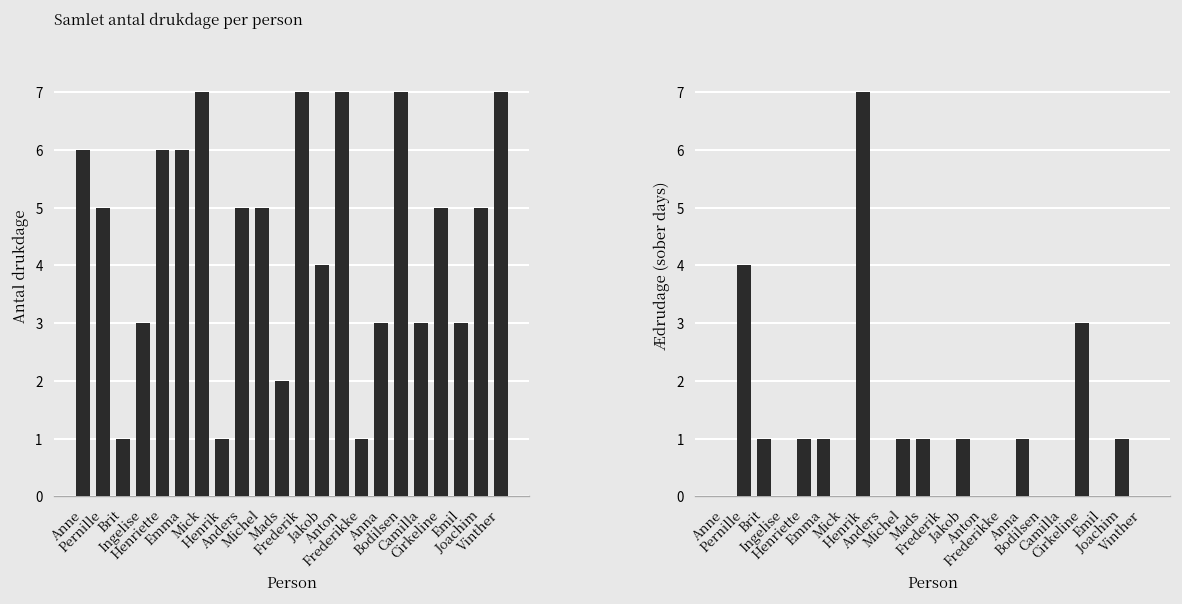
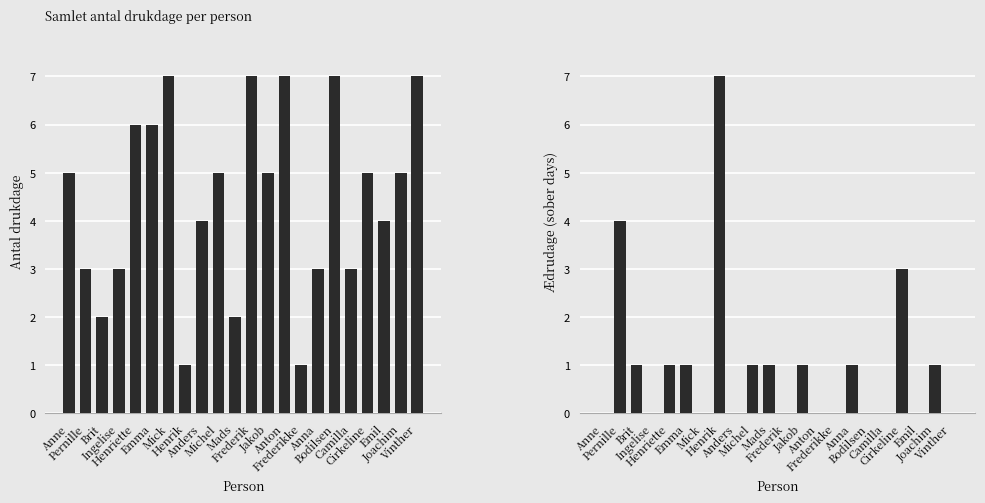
Samlet antal drukdage per person, Anne: 6 -> 5
Samlet antal drukdage per person, Pernille: 5 -> 3
Samlet antal drukdage per person, Brit: 1 -> 2
Samlet antal drukdage per person, Anders: 5 -> 4
Samlet antal drukdage per person, Jakob: 4 -> 5
Samlet antal drukdage per person, Emil: 3 -> 4
